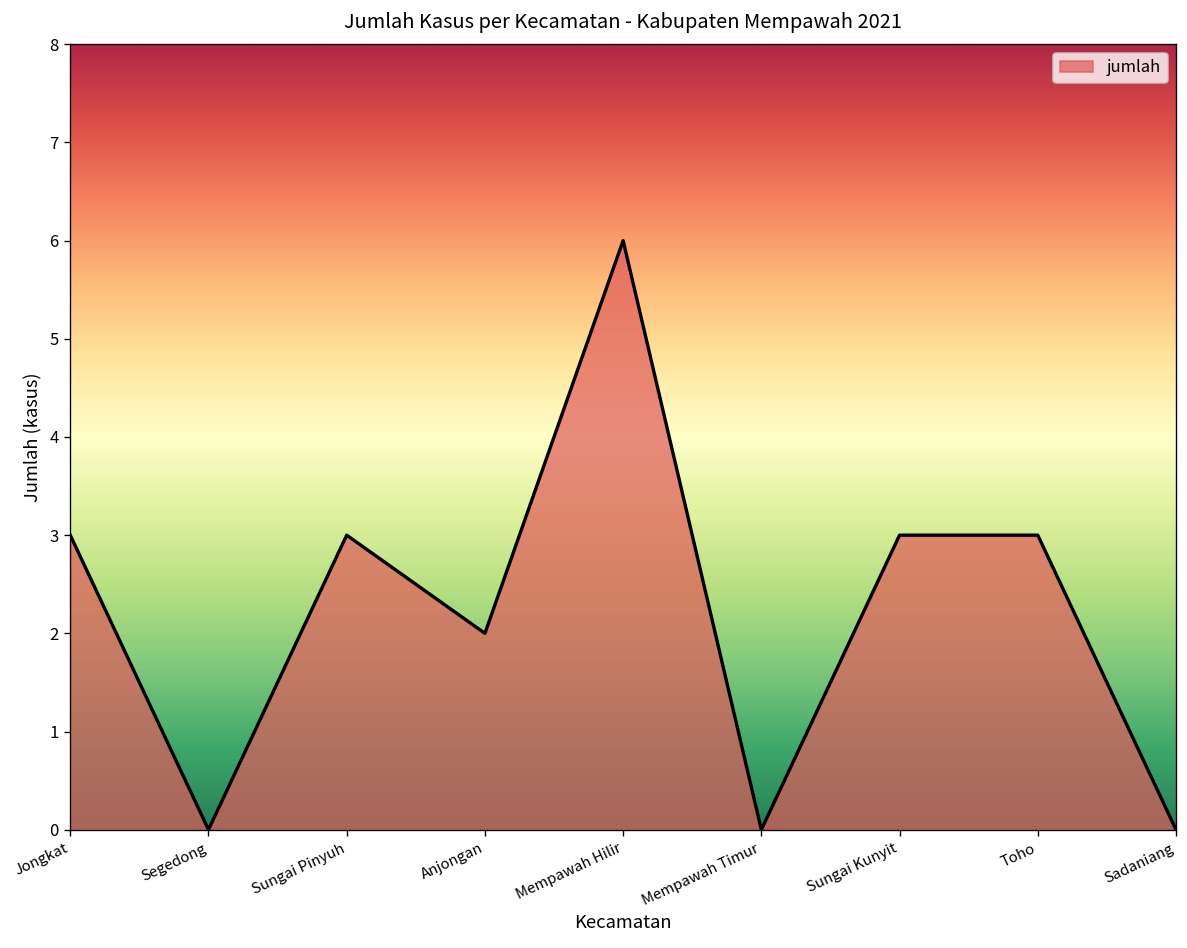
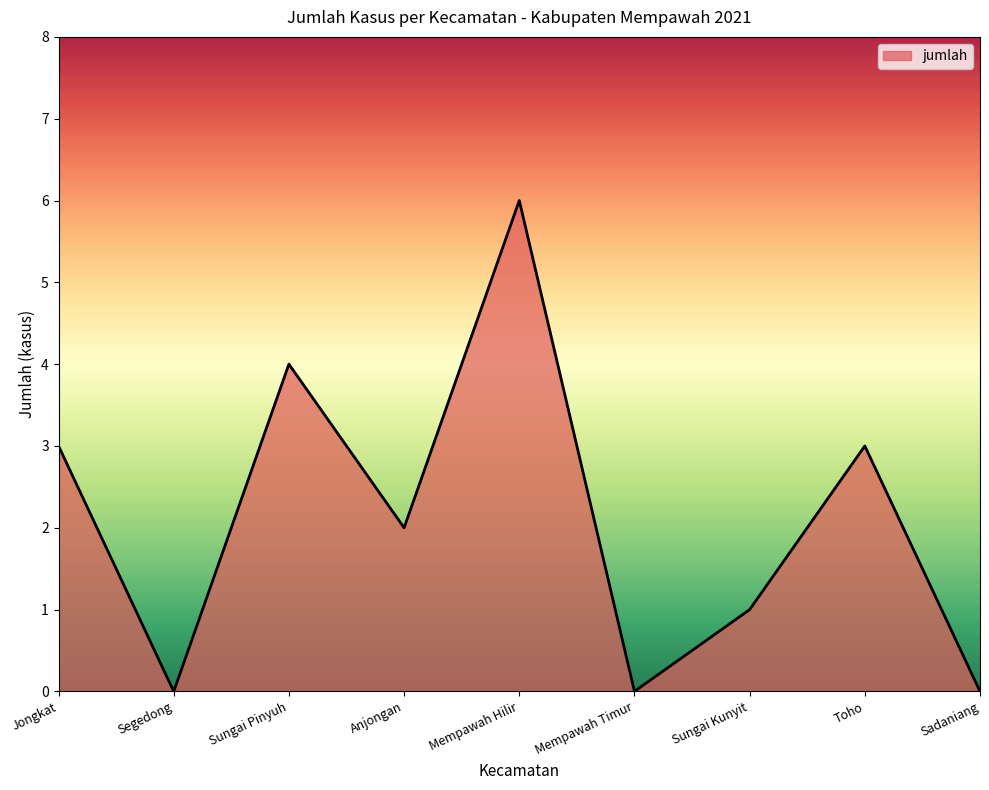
Sungai Pinyuh: 3 -> 4
Sungai Kunyit: 3 -> 1
